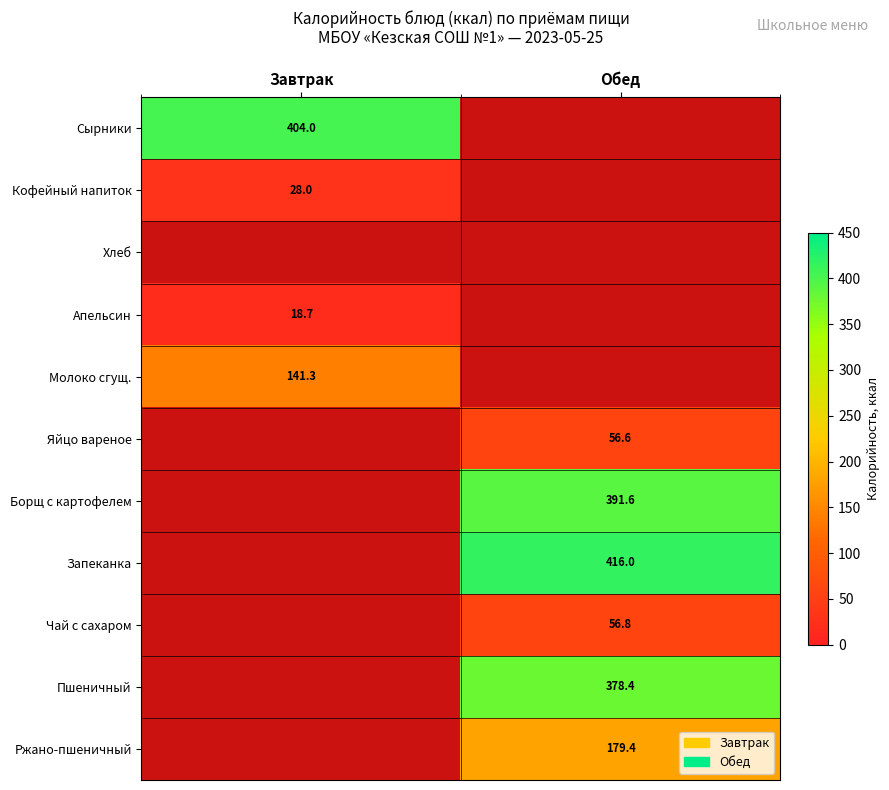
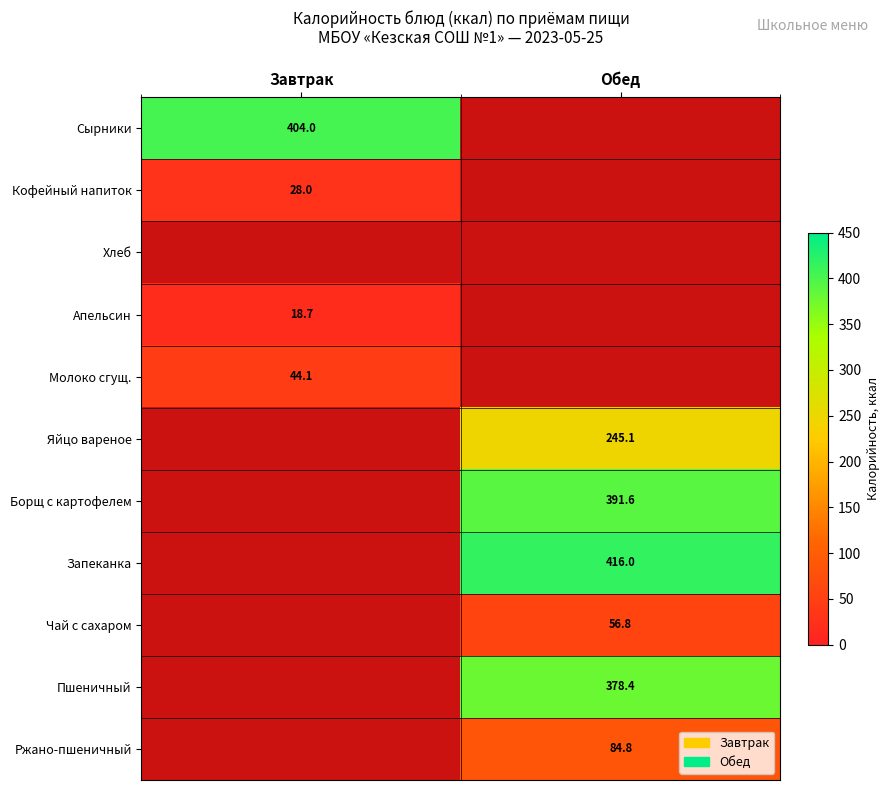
Молоко сгущ., Завтрак: 141.3 -> 44.1
Яйцо вареное, Обед: 56.6 -> 245.1
Ржано-пшеничный, Обед: 179.4 -> 84.8
